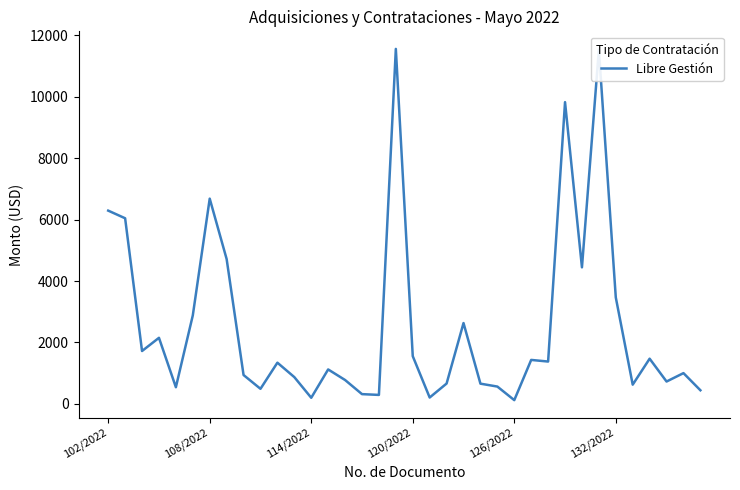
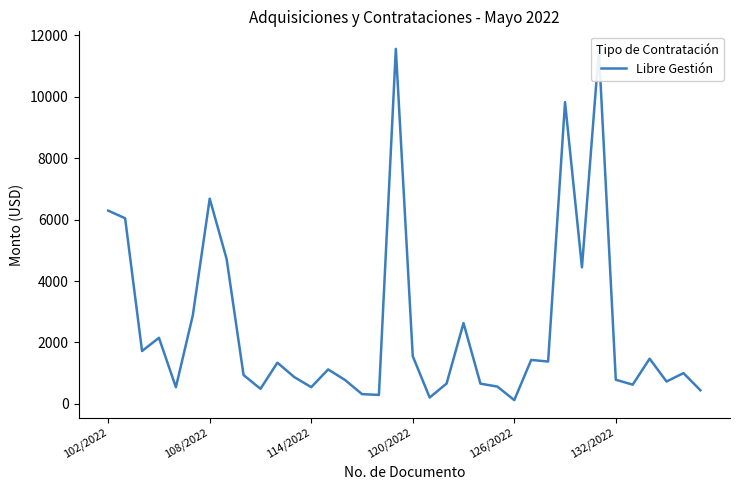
114/2022: 200 -> 500
132/2022: 3500 -> 800
